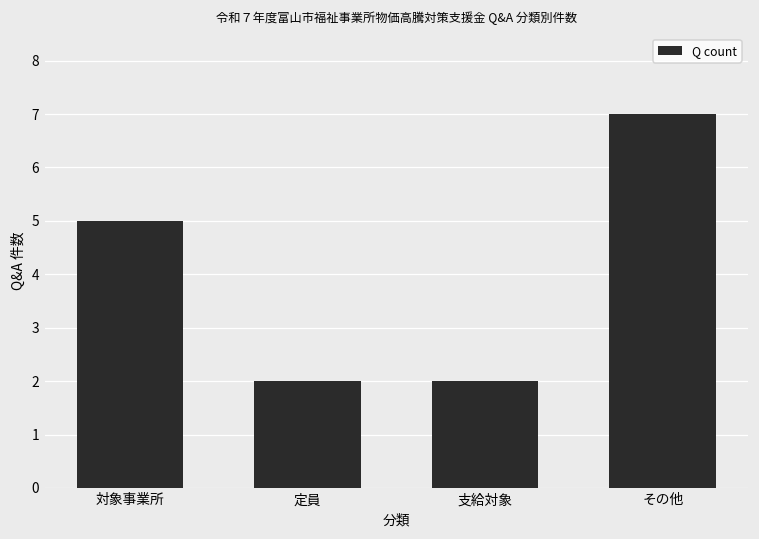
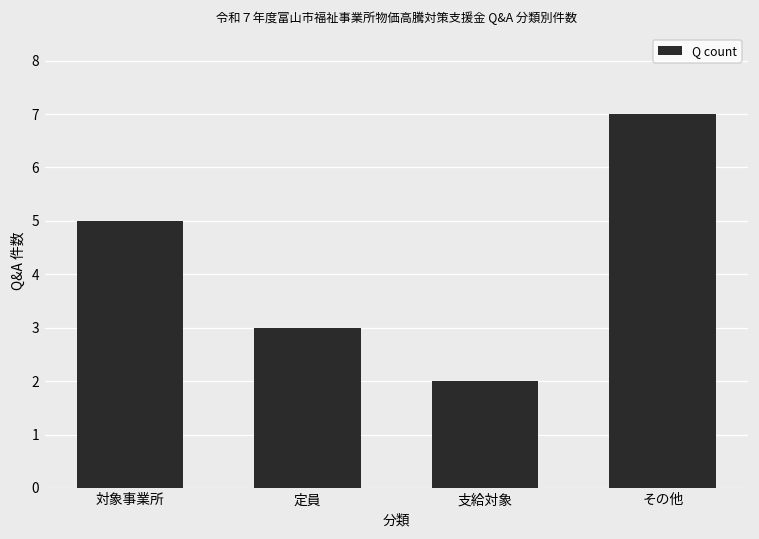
定員: 2 -> 3
